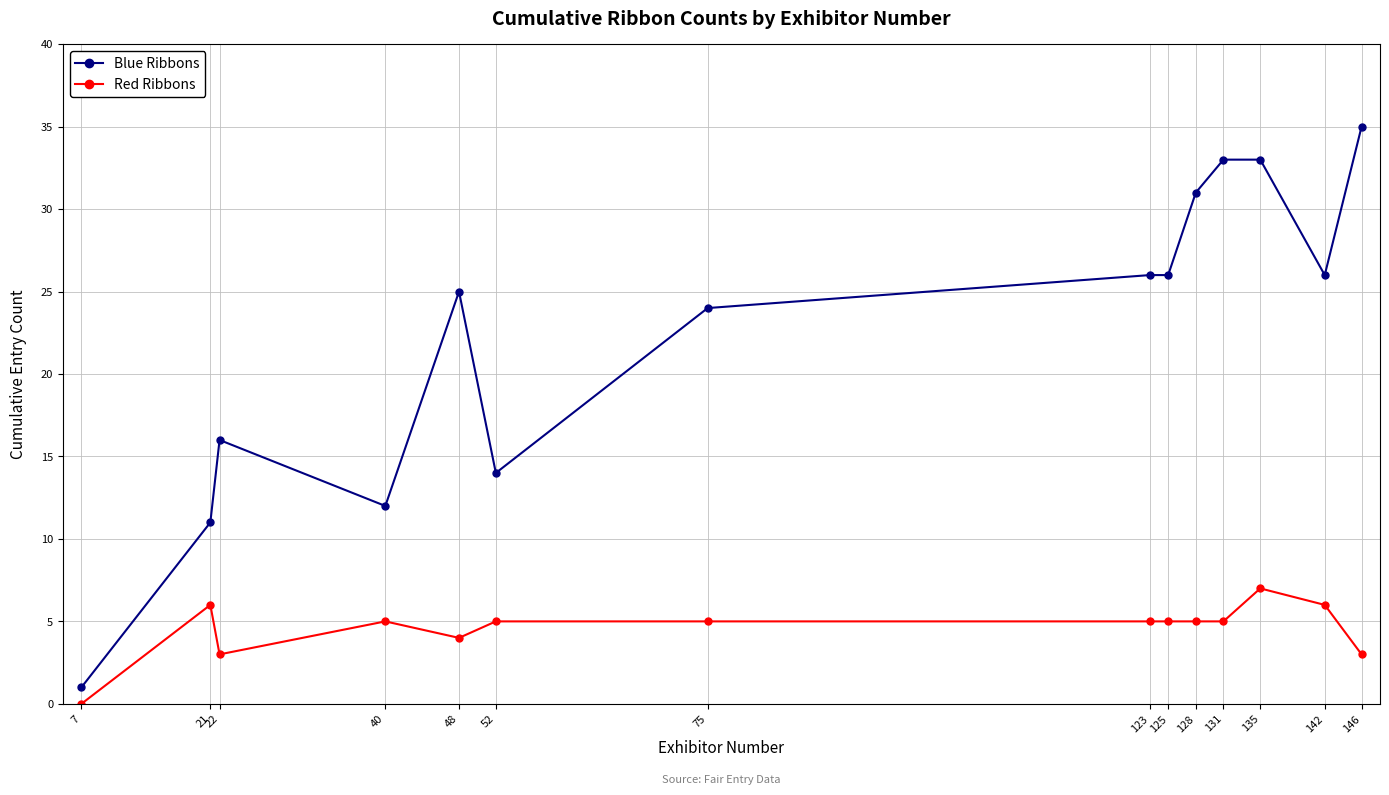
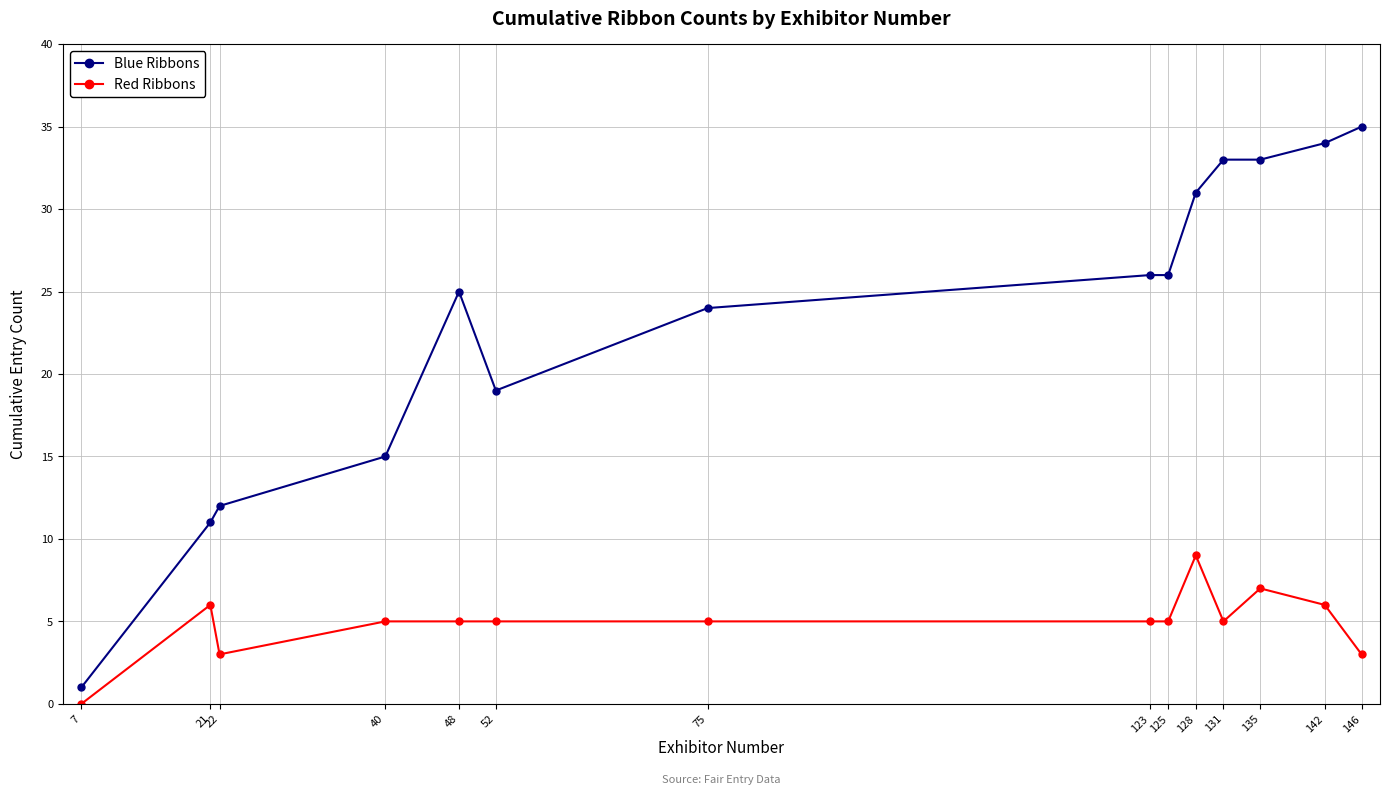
Blue Ribbons, 22: 16 -> 12
Blue Ribbons, 40: 12 -> 15
Red Ribbons, 48: 4 -> 5
Blue Ribbons, 52: 14 -> 19
Red Ribbons, 128: 5 -> 9
Blue Ribbons, 142: 26 -> 34
